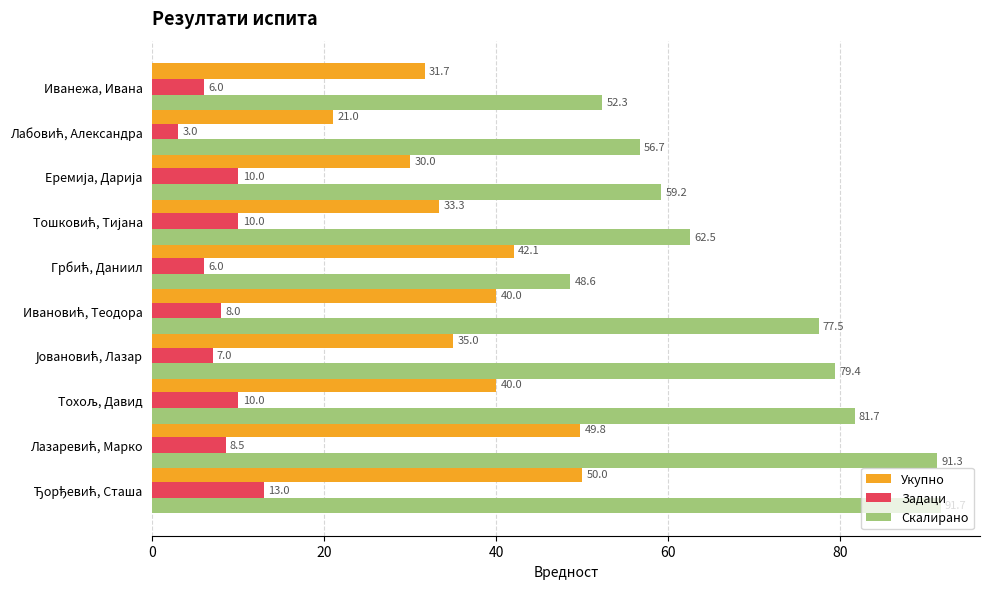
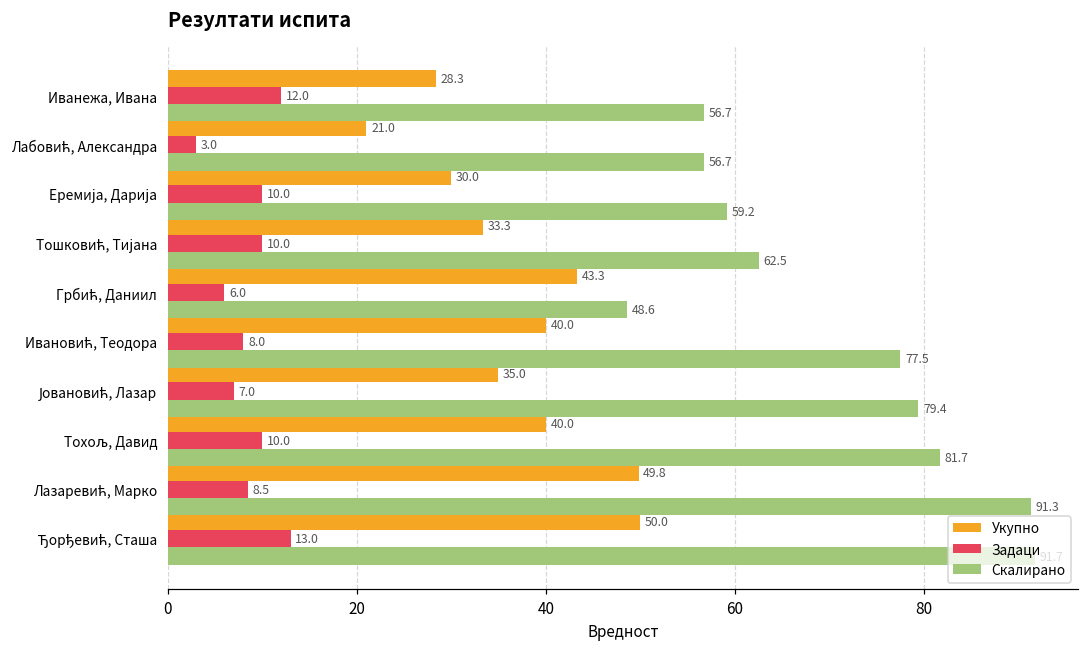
Укупно, Иванежа, Ивана: 31.7 -> 28.3
Задаци, Иванежа, Ивана: 6.0 -> 12.0
Скалирано, Иванежа, Ивана: 52.3 -> 56.7
Укупно, Грбић, Даниил: 42.1 -> 43.3
